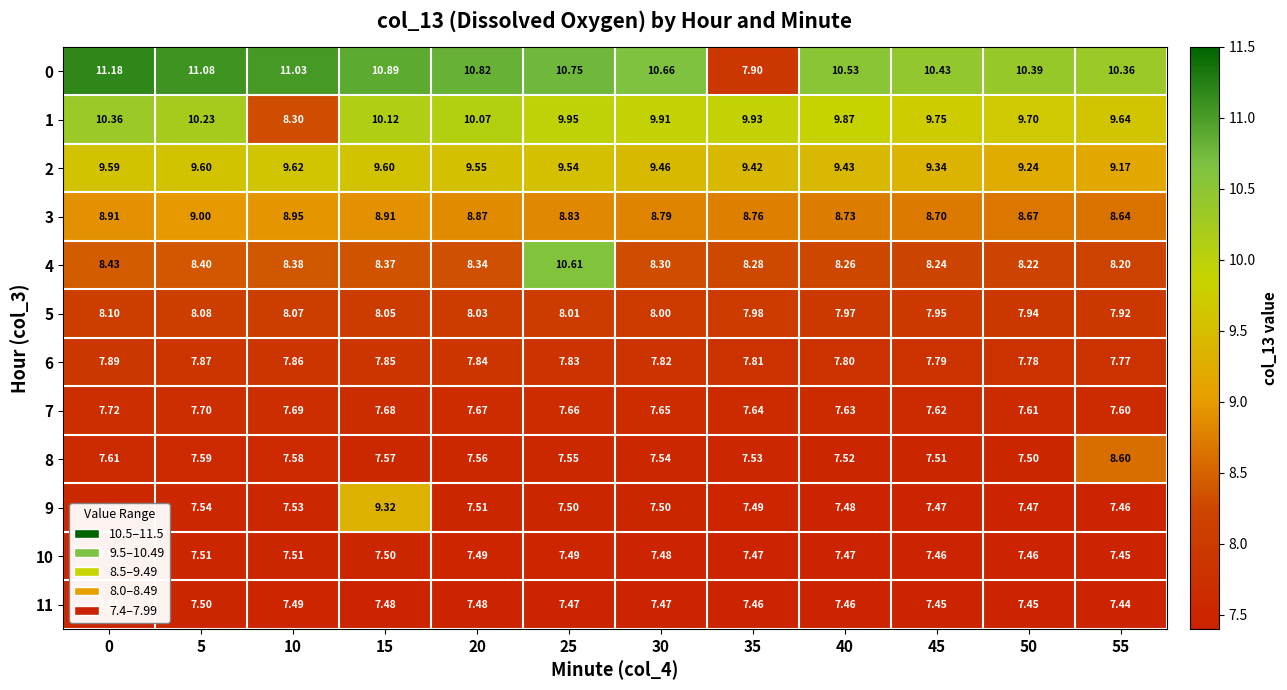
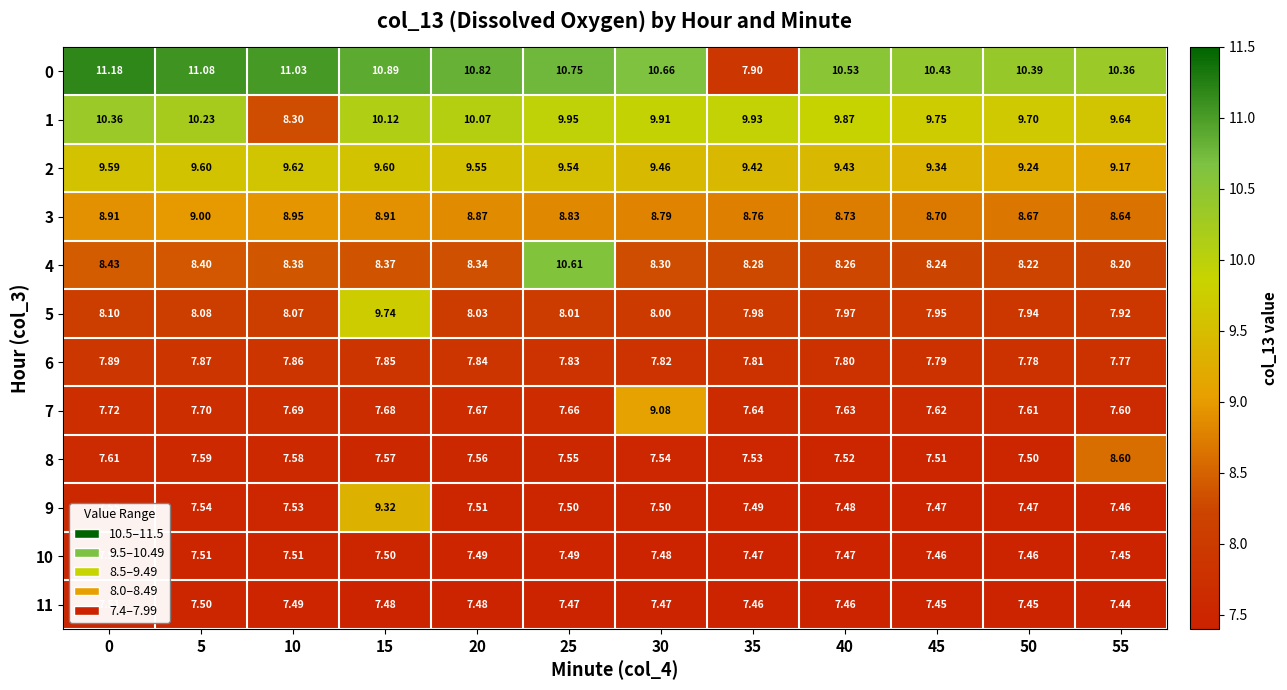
5, 15: 8.05 -> 9.74
7, 30: 7.65 -> 9.08
